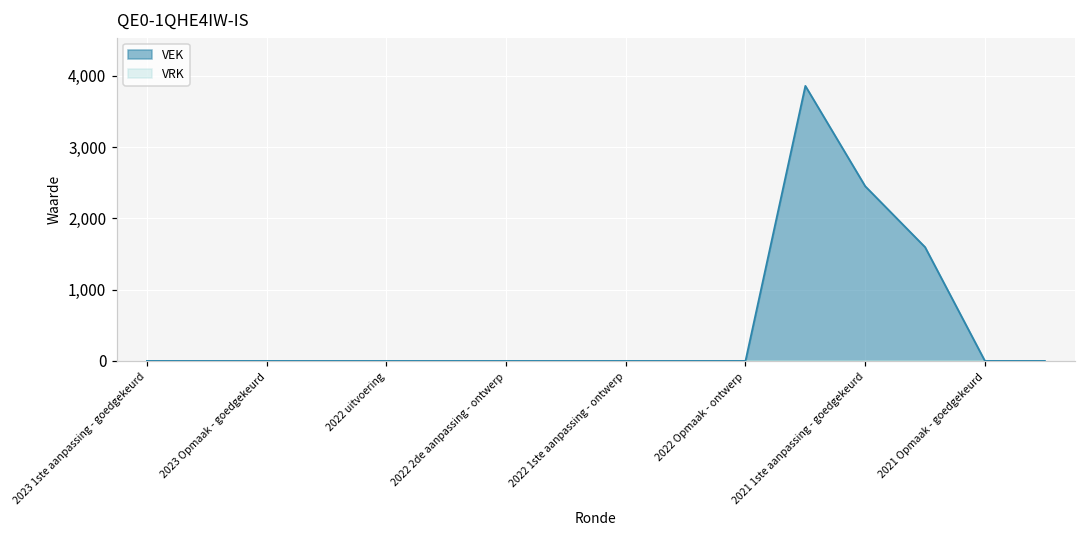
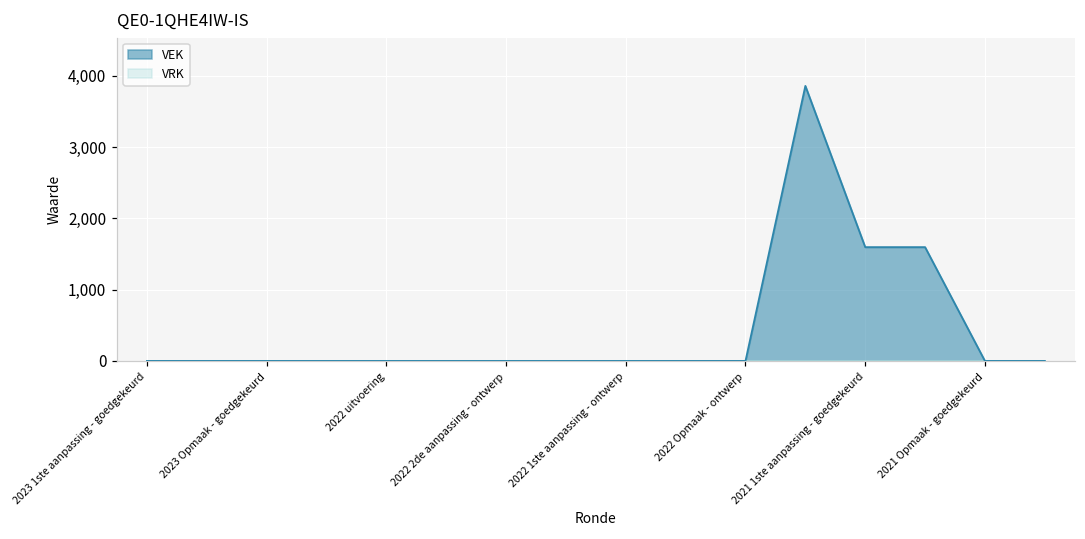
VEK, 2021 1ste aanpassing - goedgekeurd: 2,500 -> 1,600
